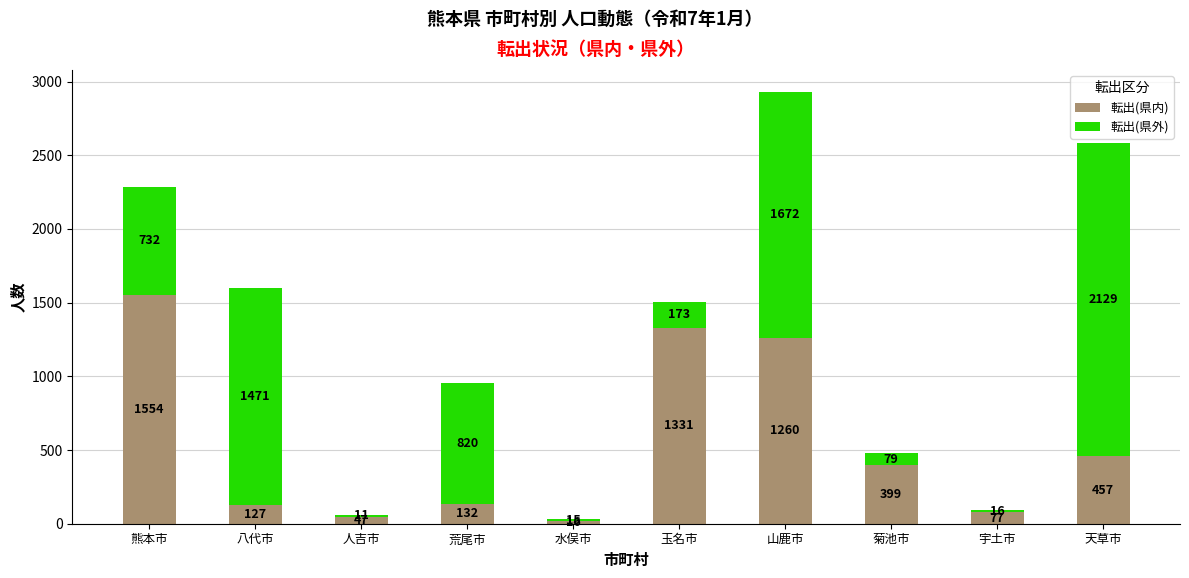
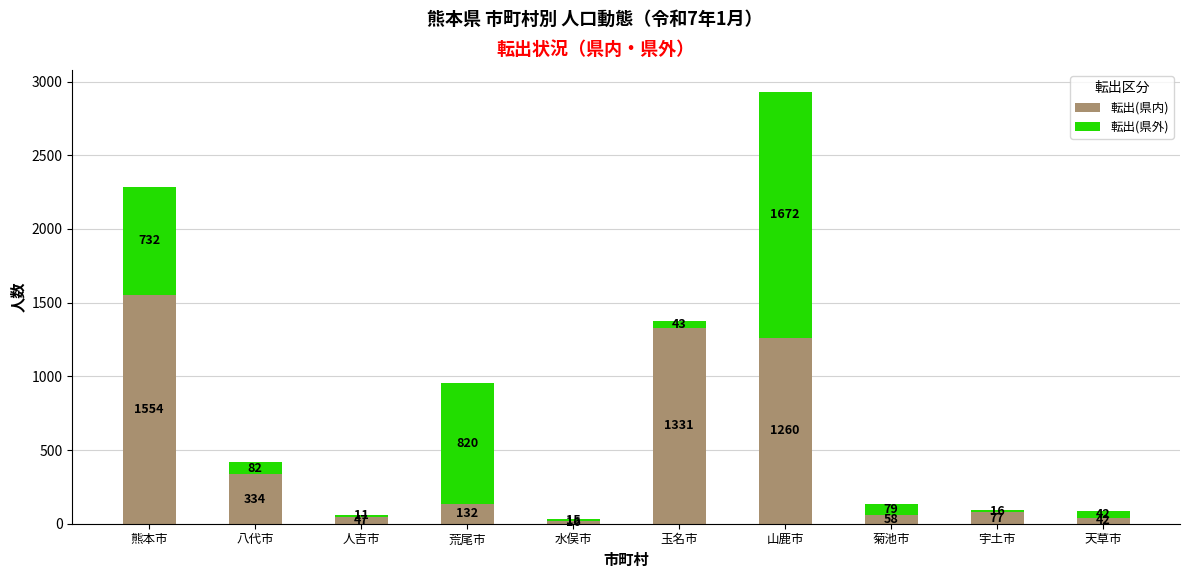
転出(県内), 八代市: 127 -> 334
転出(県外), 八代市: 1471 -> 82
転出(県外), 玉名市: 173 -> 43
転出(県内), 菊池市: 399 -> 58
転出(県内), 天草市: 457 -> 42
転出(県外), 天草市: 2129 -> 42
